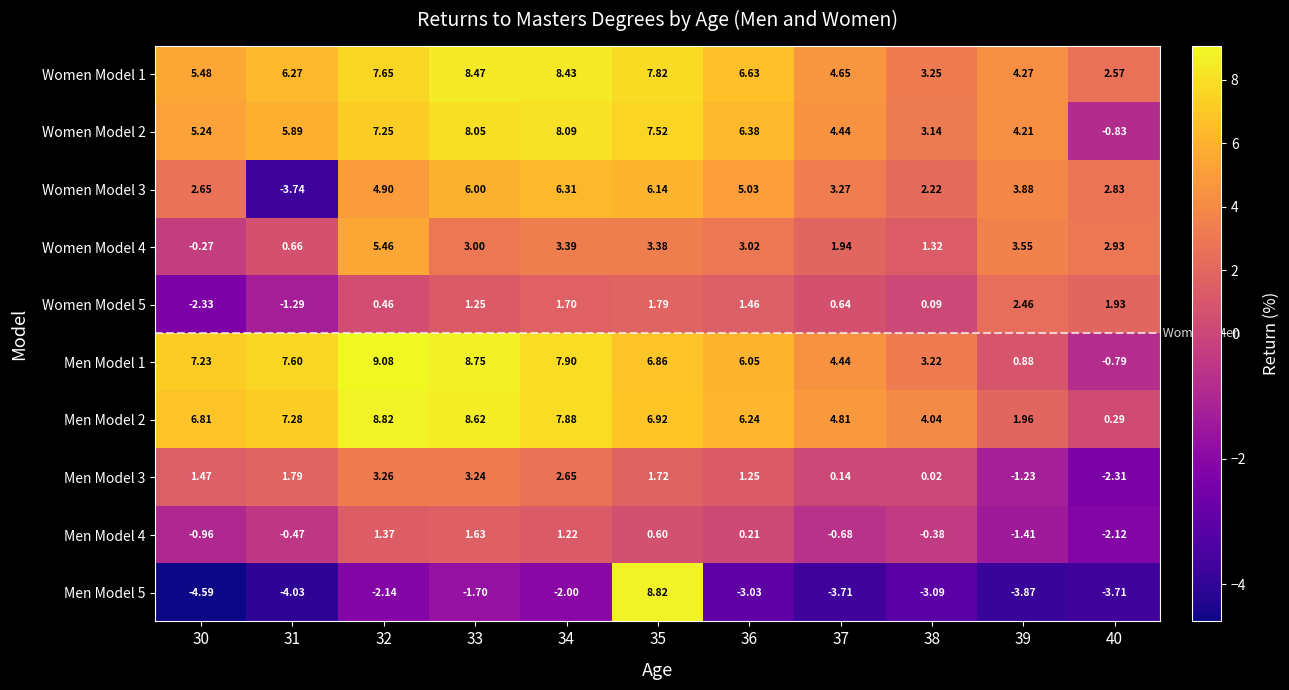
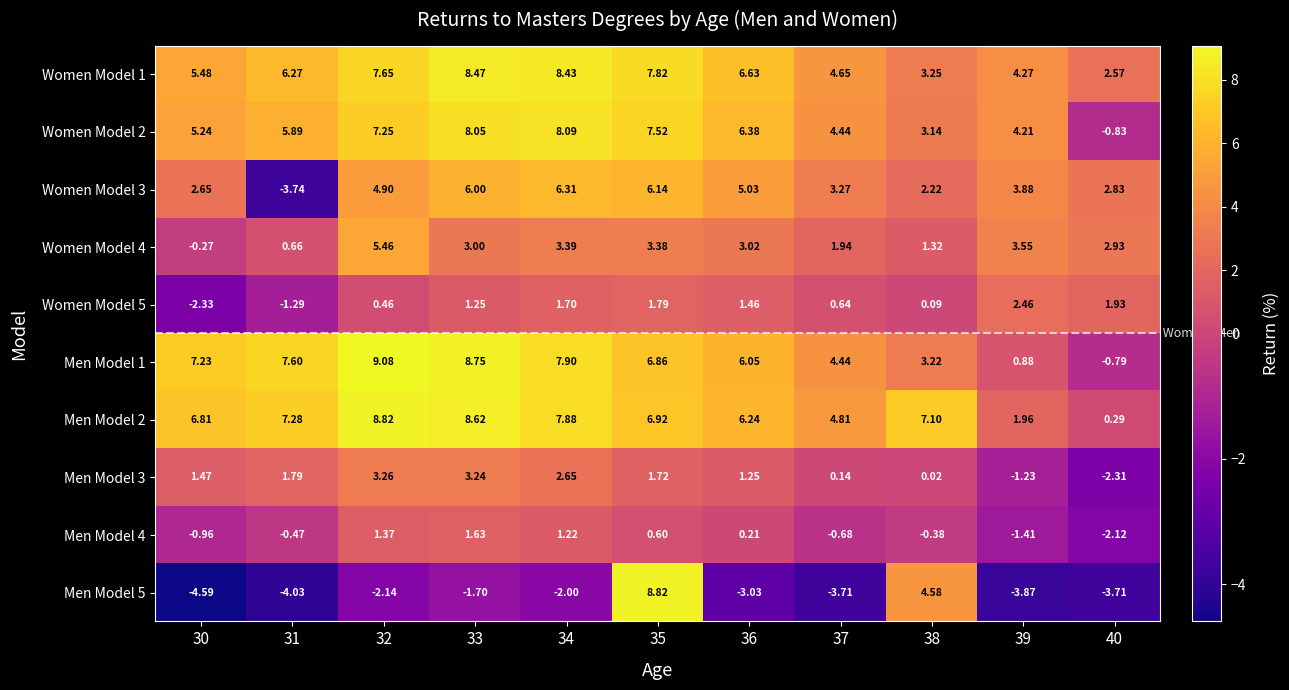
Men Model 2, 38: 4.04 -> 7.10
Men Model 5, 38: -3.09 -> 4.58
